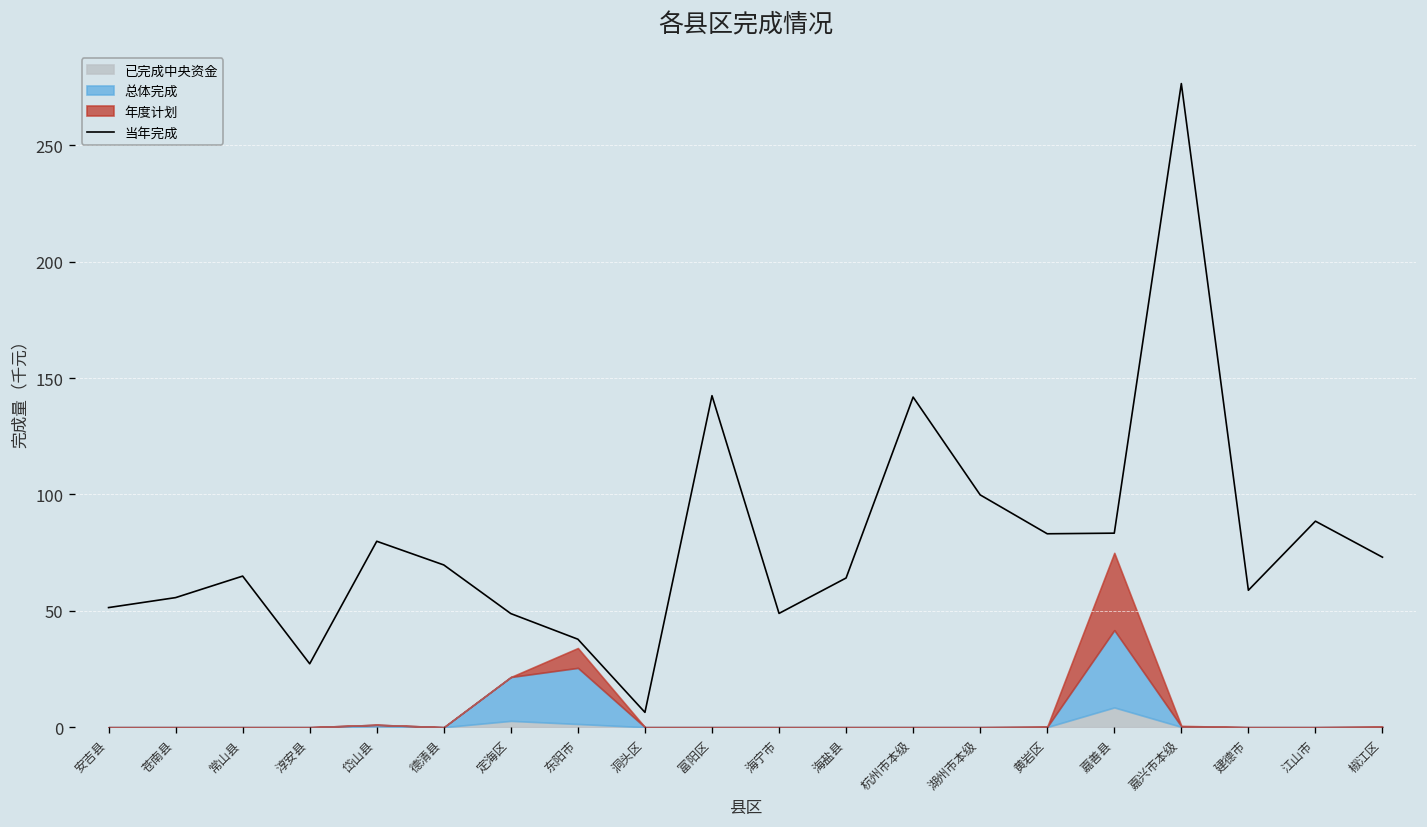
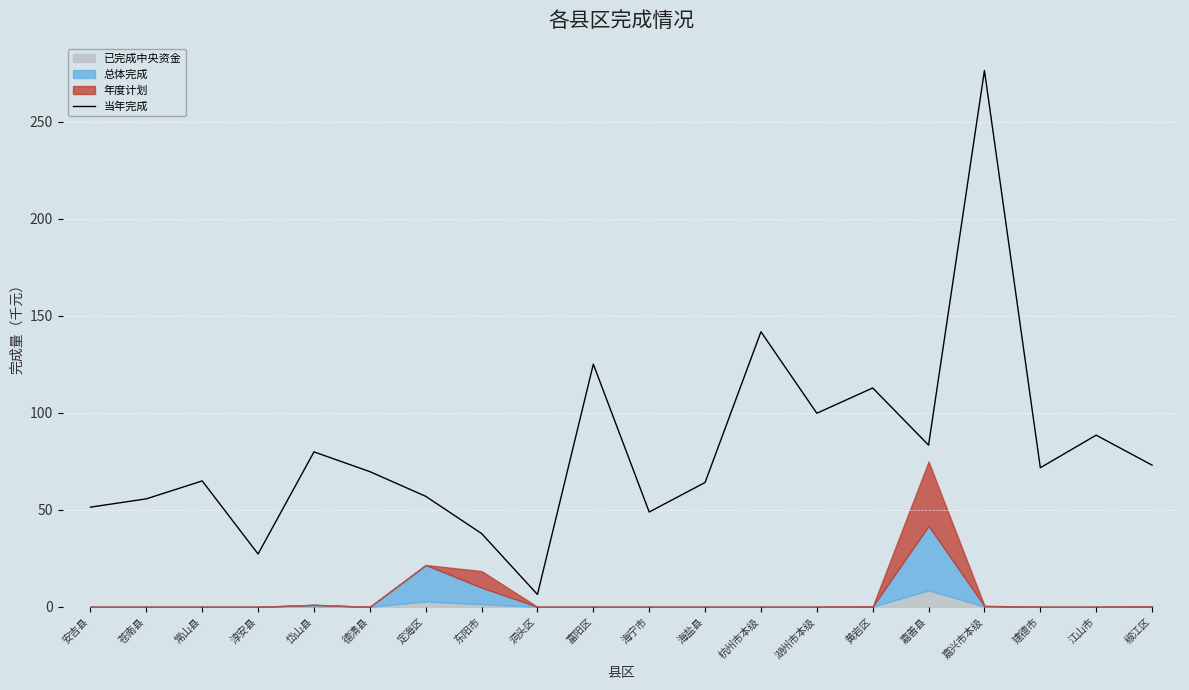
当年完成, 定海区: 49 -> 57
总体完成, 东阳市: 24 -> 9
当年完成, 富阳区: 142 -> 125
当年完成, 黄岩区: 83 -> 113
当年完成, 建德市: 59 -> 72
